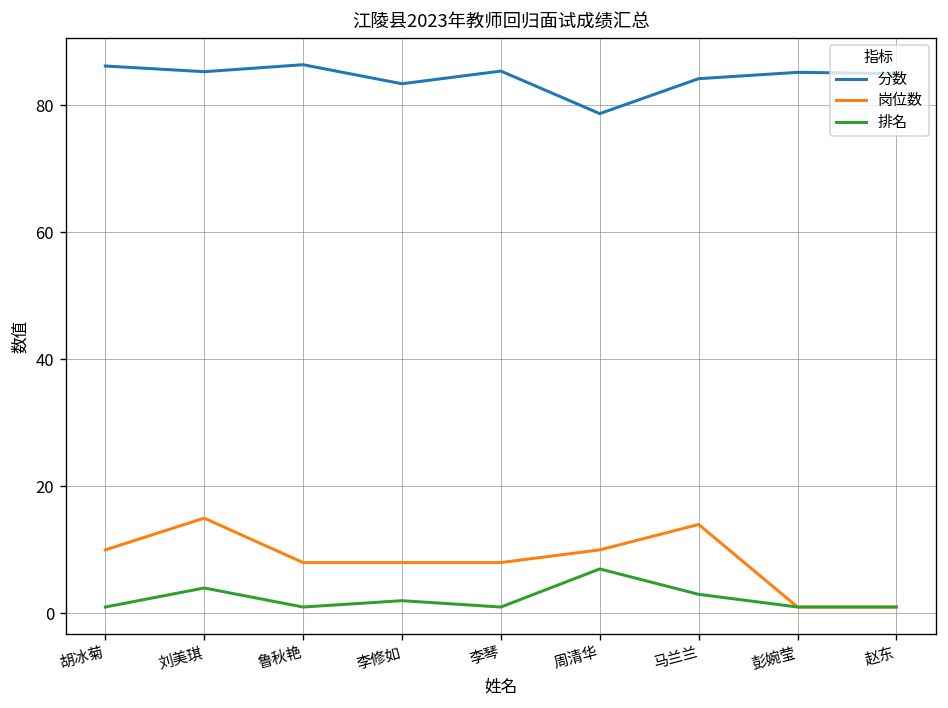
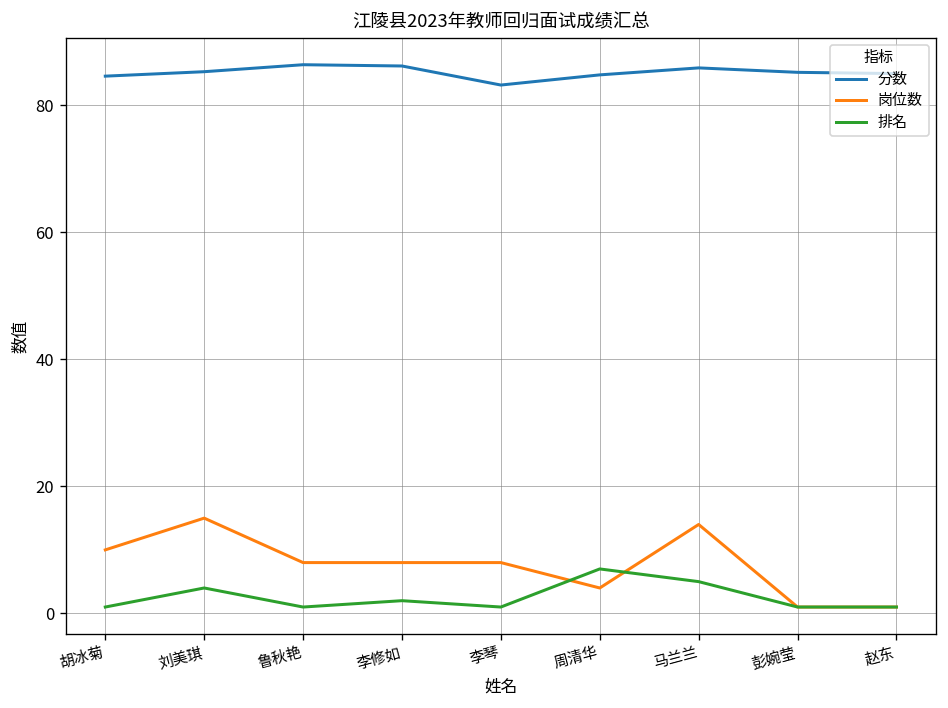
分数, 胡冰菊: 86 -> 85
分数, 李修如: 83 -> 86
分数, 李琴: 85 -> 83
分数, 周清华: 79 -> 85
岗位数, 周清华: 10 -> 4
分数, 马兰兰: 84 -> 86
排名, 马兰兰: 3 -> 5
